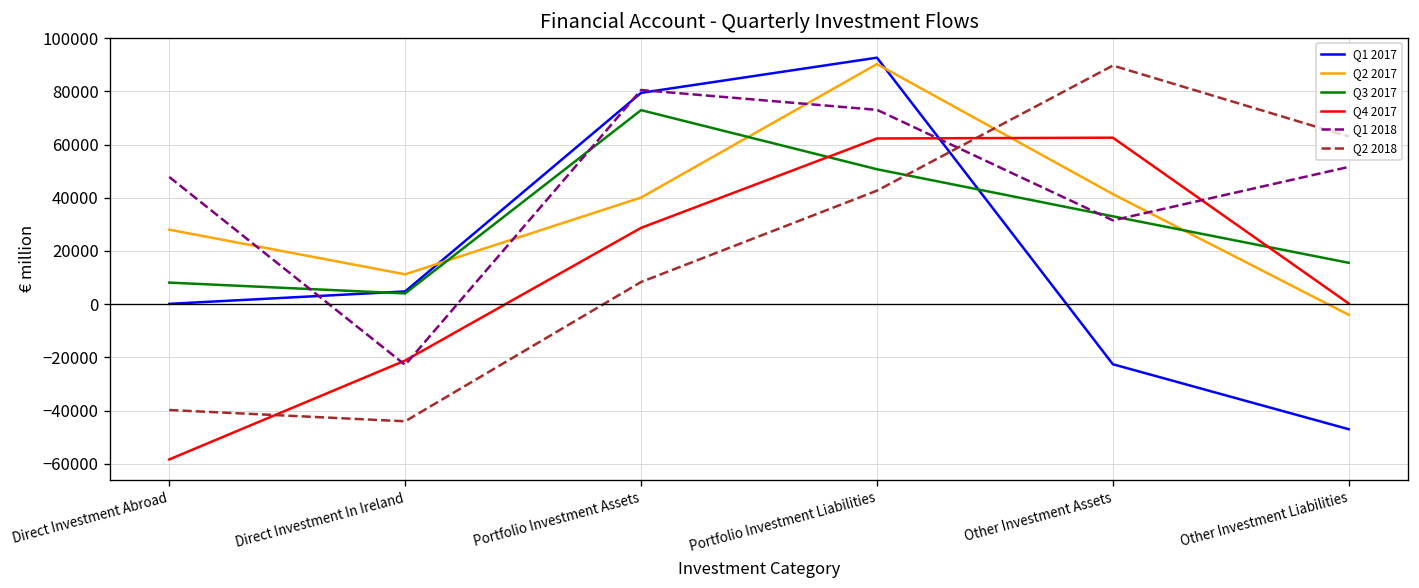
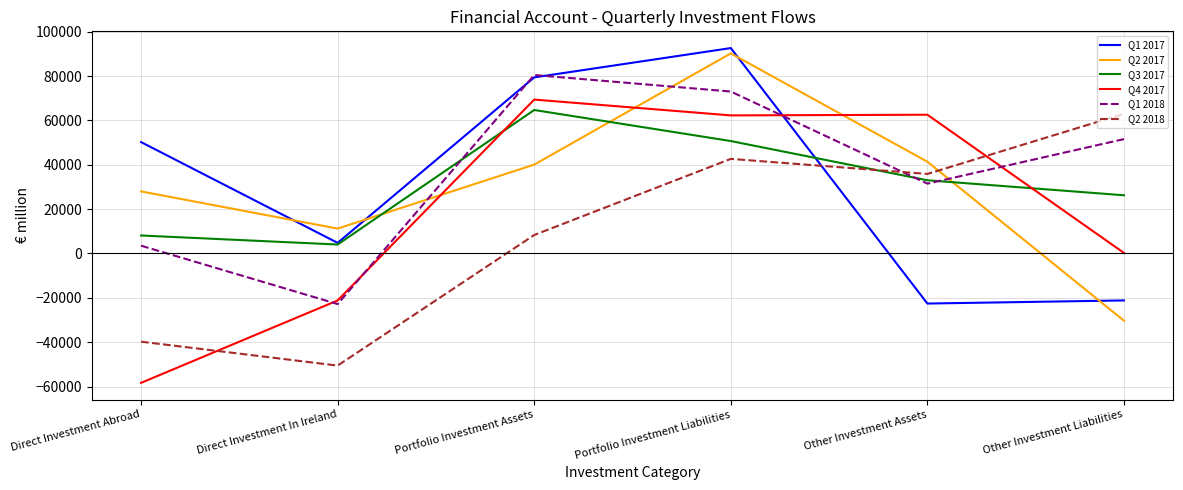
Q1 2017, Direct Investment Abroad: 0 -> 50000
Q1 2018, Direct Investment Abroad: 48000 -> 4000
Q2 2018, Direct Investment In Ireland: -44000 -> -51000
Q3 2017, Portfolio Investment Assets: 73000 -> 65000
Q4 2017, Portfolio Investment Assets: 29000 -> 69000
Q2 2018, Other Investment Assets: 90000 -> 36000
Q1 2017, Other Investment Liabilities: -47000 -> -21000
Q2 2017, Other Investment Liabilities: -4000 -> -30000
Q3 2017, Other Investment Liabilities: 16000 -> 26000
